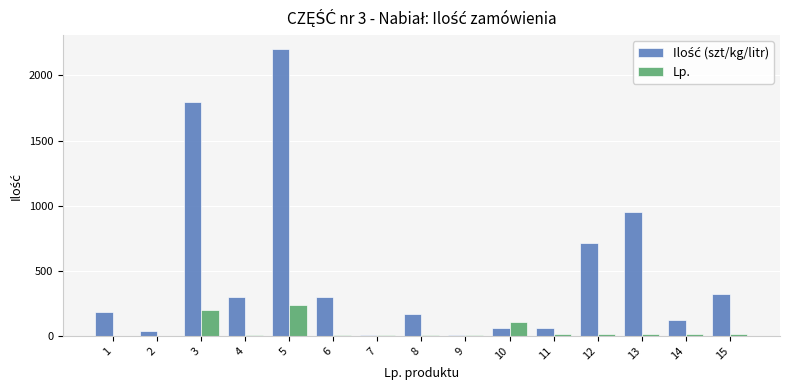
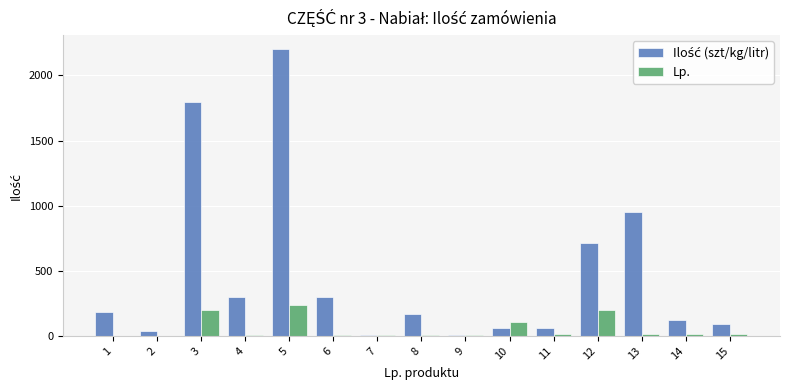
Lp., 12: 10 -> 200
Ilość (szt/kg/litr), 15: 320 -> 90
